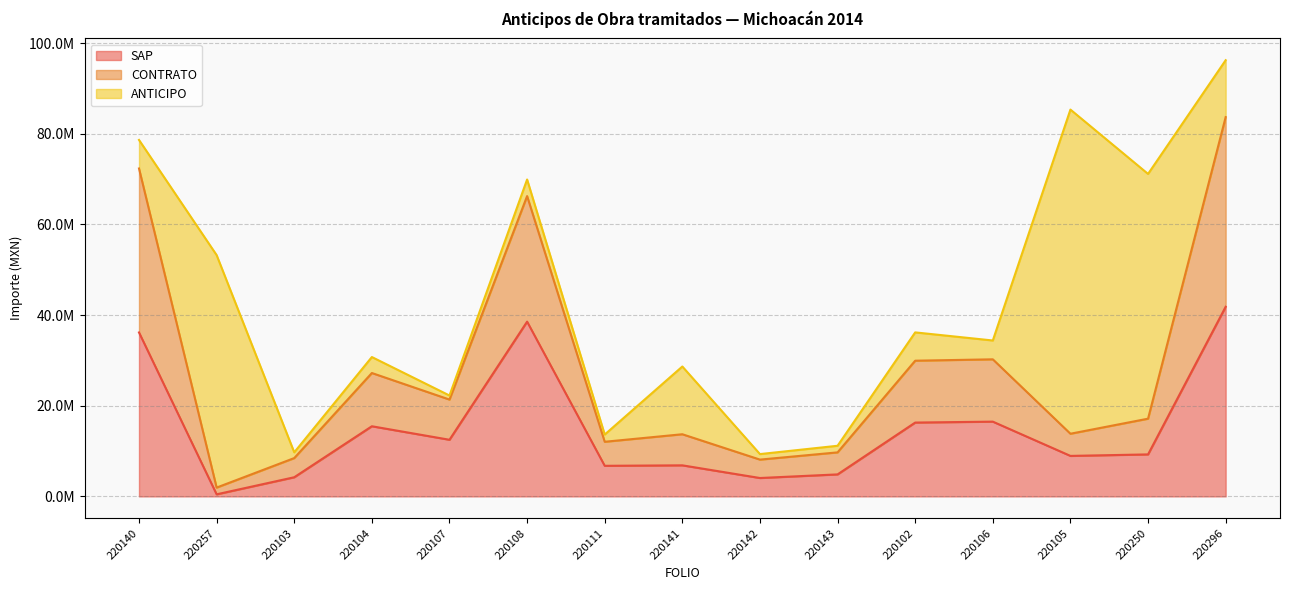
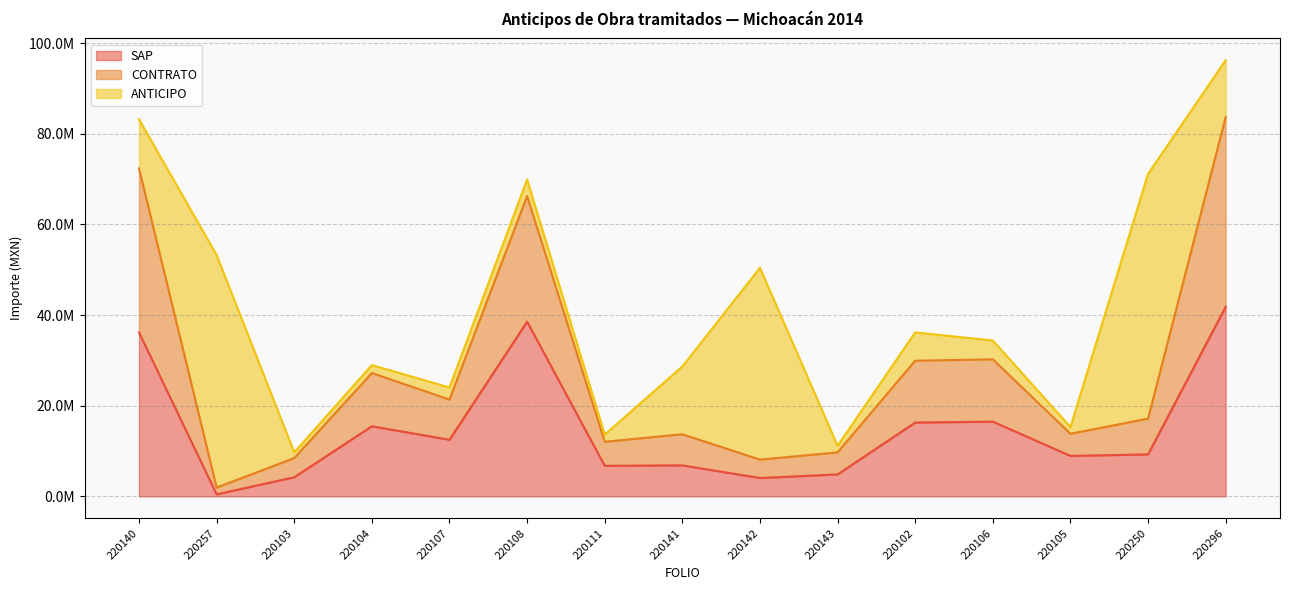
ANTICIPO, 220140: 6000000 -> 11000000
ANTICIPO, 220104: 4000000 -> 2000000
ANTICIPO, 220107: 1000000 -> 3000000
ANTICIPO, 220142: 1000000 -> 42000000
ANTICIPO, 220105: 72000000 -> 1000000
